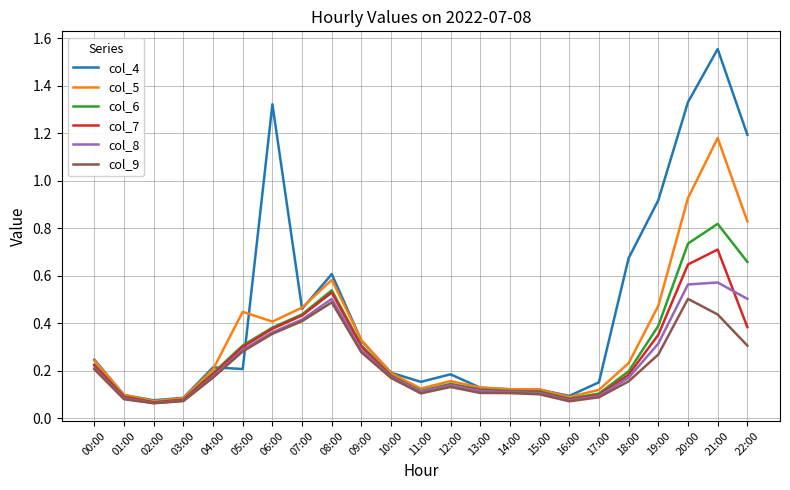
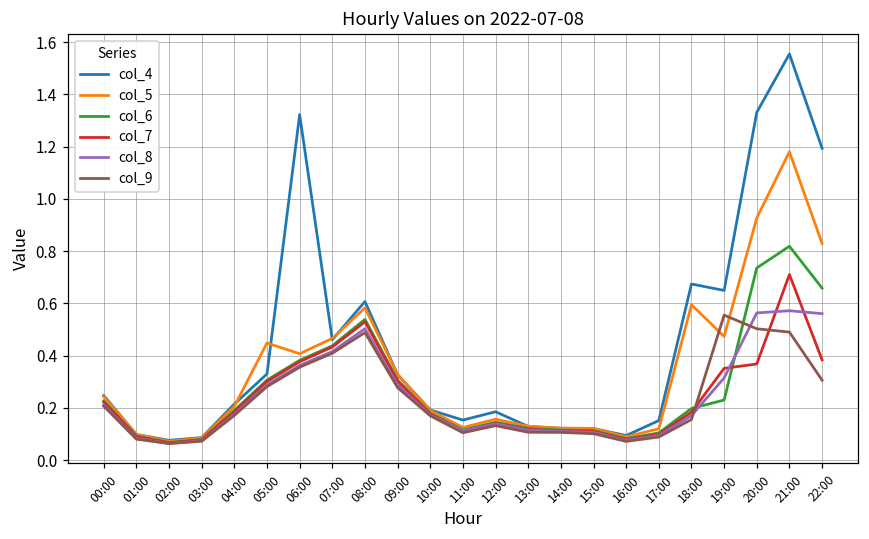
col_4, 05:00: 0.21 -> 0.33
col_5, 18:00: 0.23 -> 0.59
col_4, 19:00: 0.92 -> 0.65
col_6, 19:00: 0.39 -> 0.23
col_9, 19:00: 0.27 -> 0.55
col_7, 20:00: 0.65 -> 0.37
col_9, 21:00: 0.44 -> 0.49
col_8, 22:00: 0.50 -> 0.56
